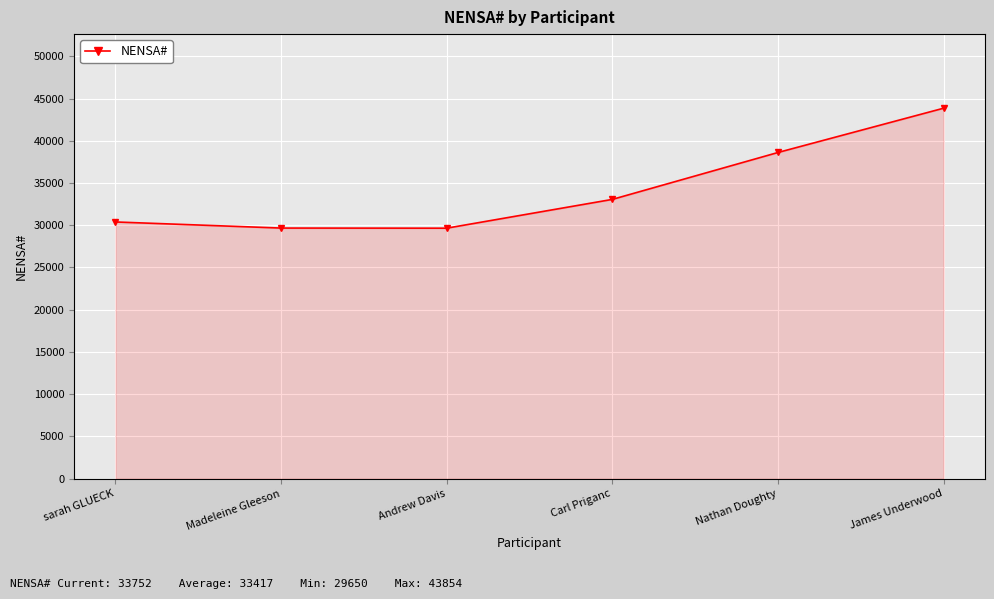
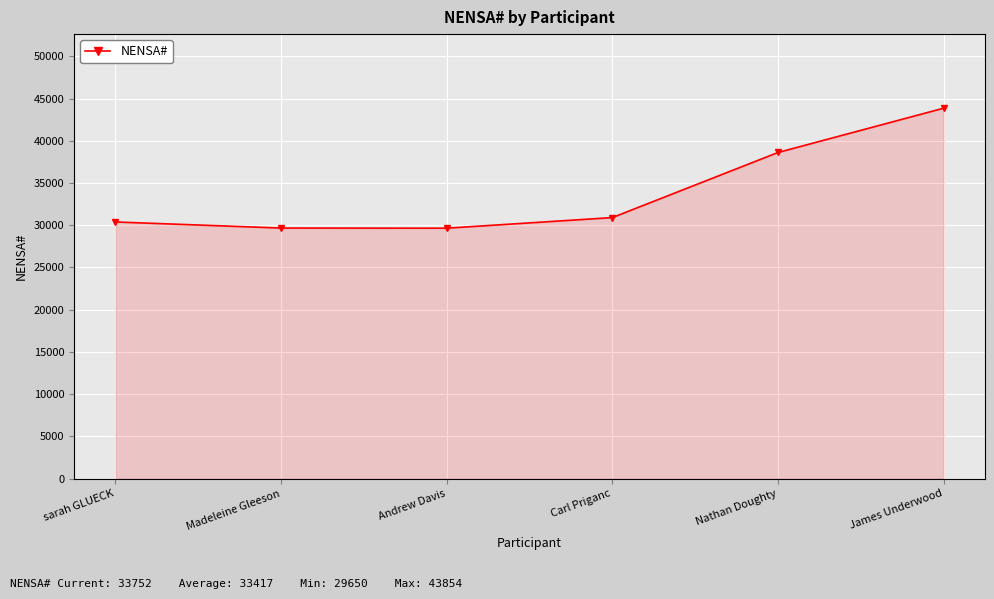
Carl Priganc: 33000 -> 31000
